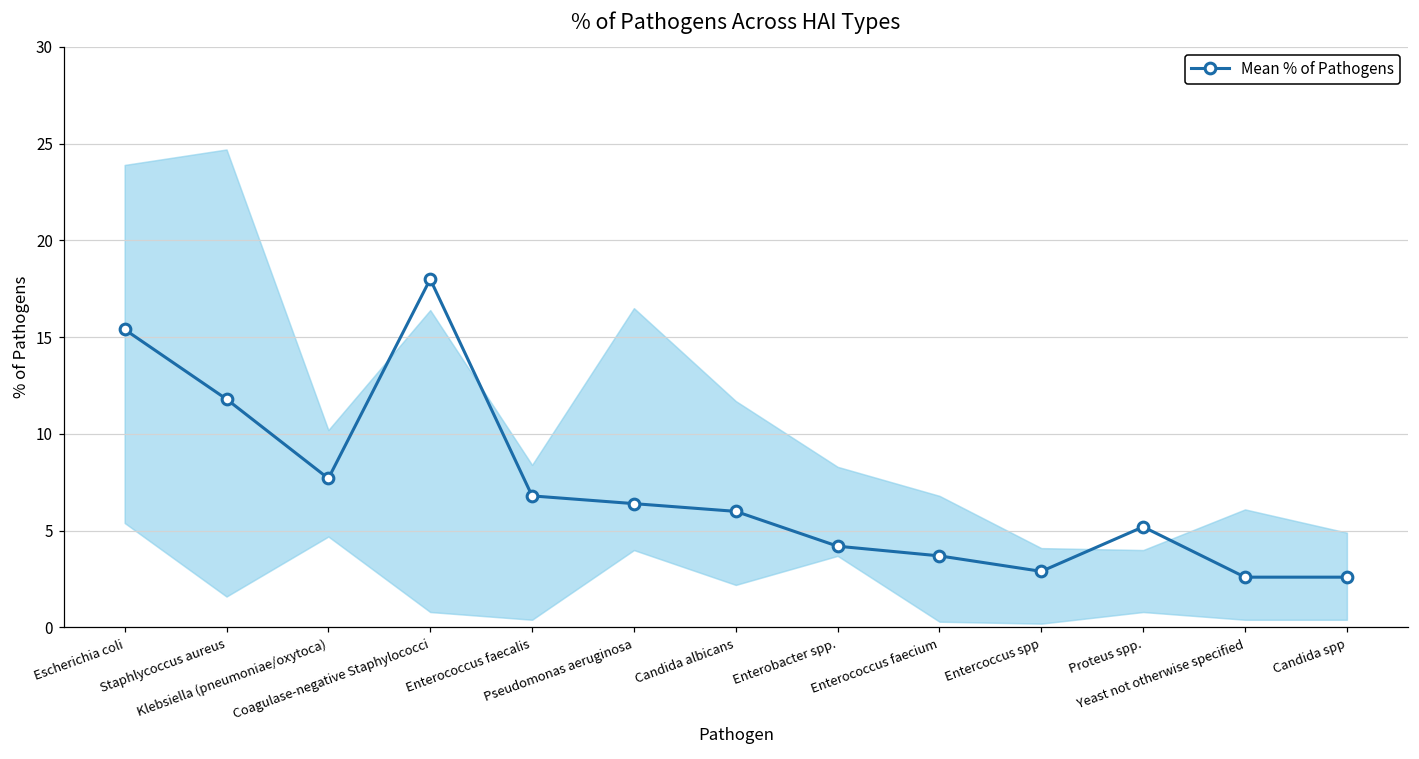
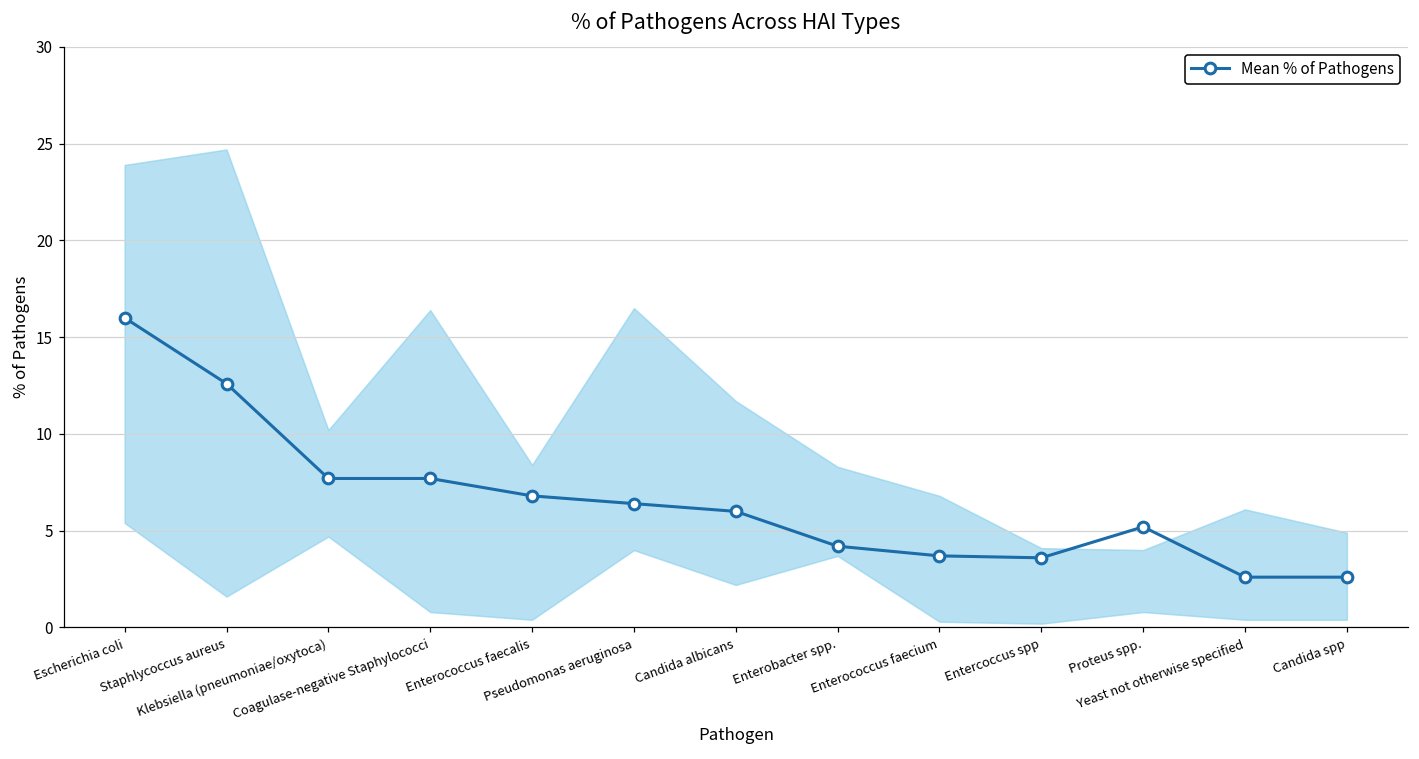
Mean % of Pathogens, Escherichia coli: 15.4 -> 16.0
Mean % of Pathogens, Staphlycoccus aureus: 11.8 -> 12.6
Mean % of Pathogens, Coagulase-negative Staphylococci: 18.0 -> 7.7
Mean % of Pathogens, Entercoccus spp: 2.9 -> 3.6
